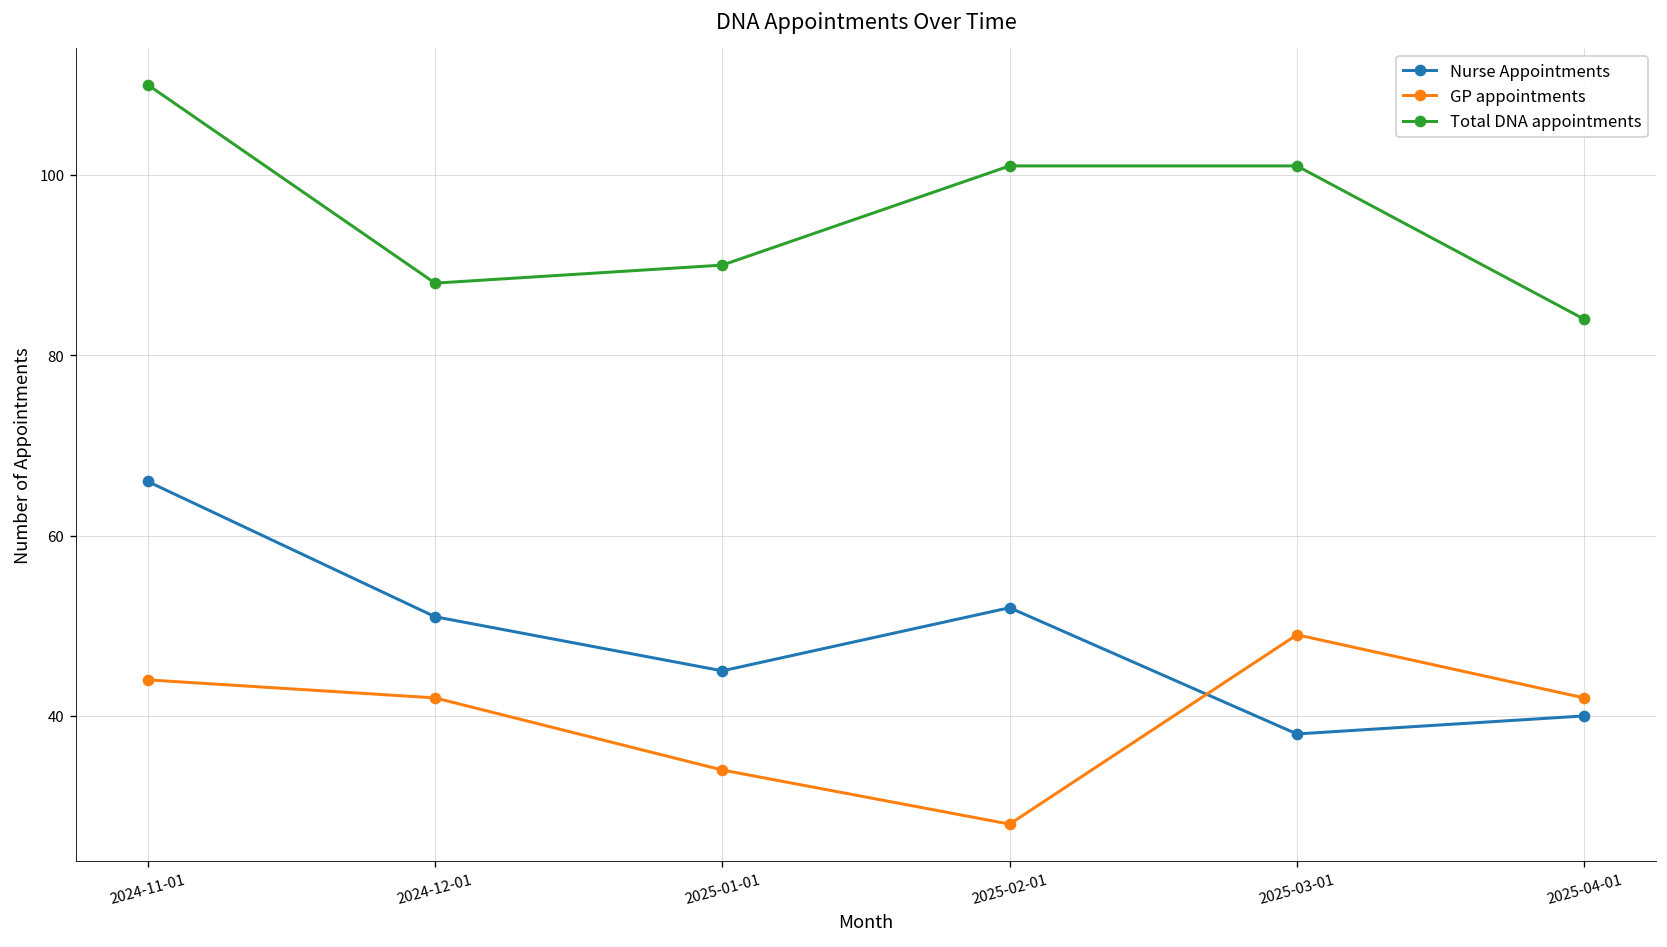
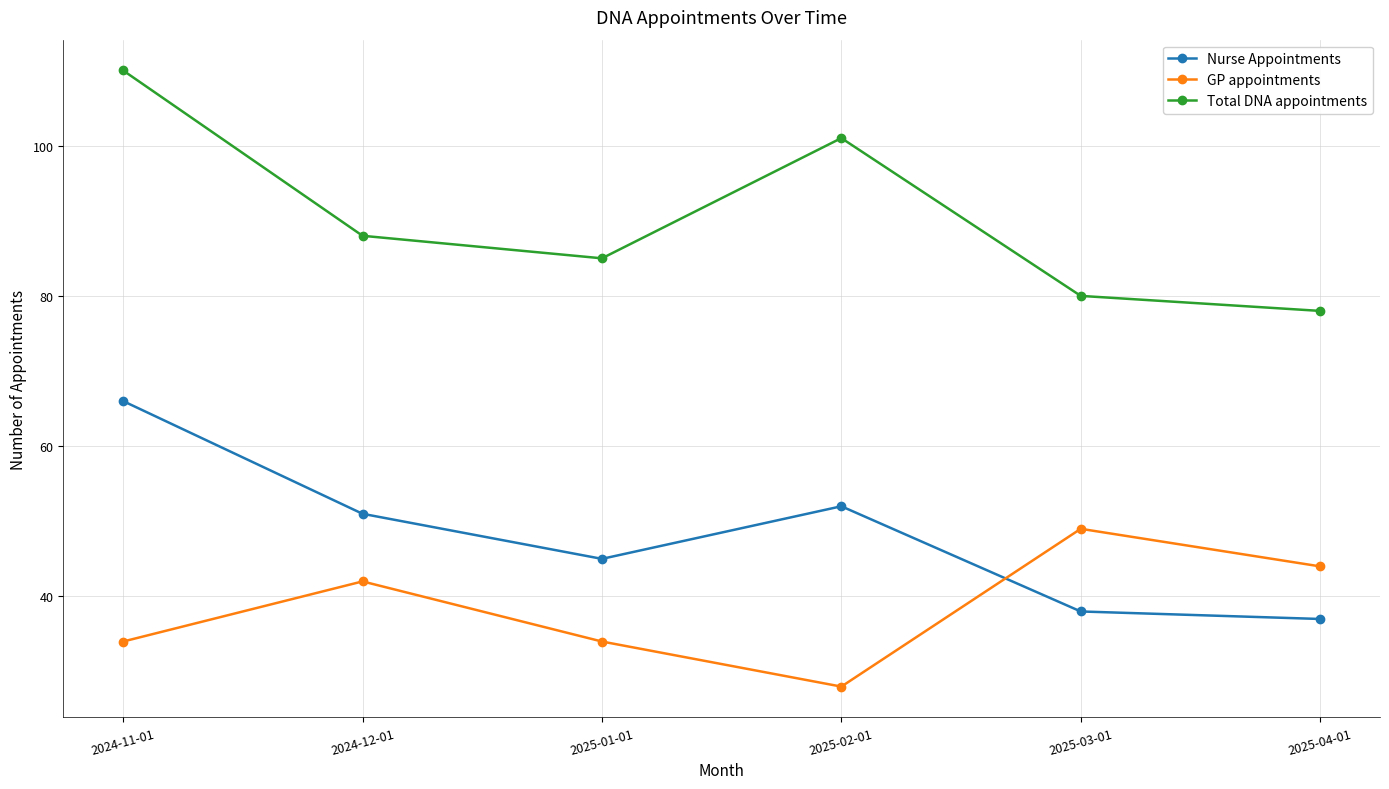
GP appointments, 2024-11-01: 44 -> 34
Total DNA appointments, 2025-01-01: 90 -> 85
Total DNA appointments, 2025-03-01: 101 -> 80
Nurse Appointments, 2025-04-01: 40 -> 37
GP appointments, 2025-04-01: 42 -> 44
Total DNA appointments, 2025-04-01: 84 -> 78
